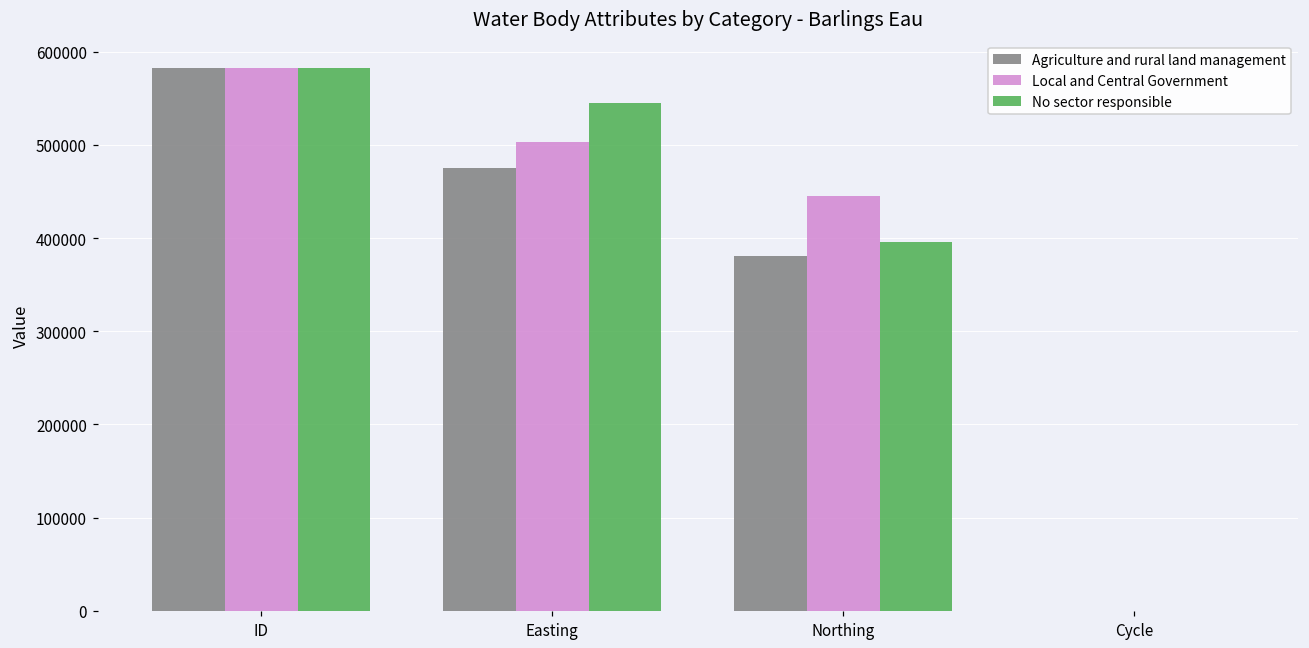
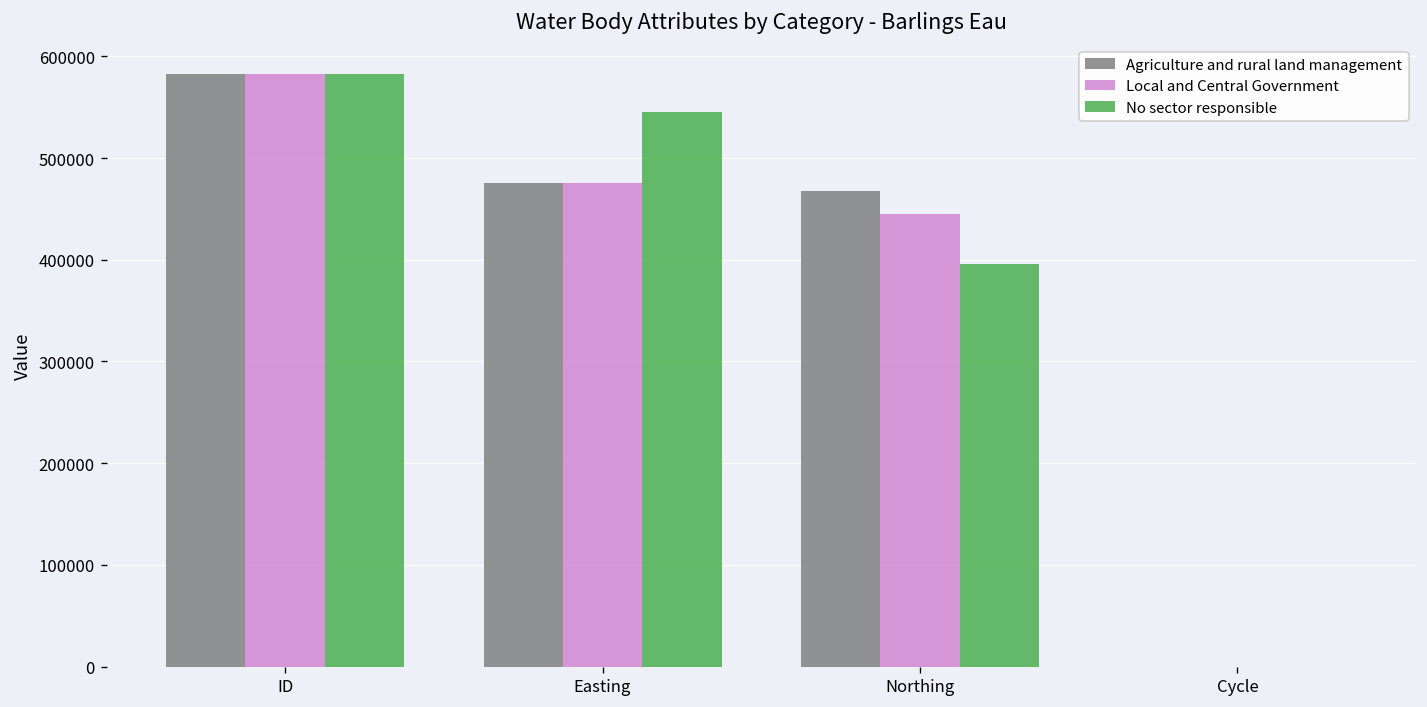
Local and Central Government, Easting: 500000 -> 480000
Agriculture and rural land management, Northing: 380000 -> 470000
